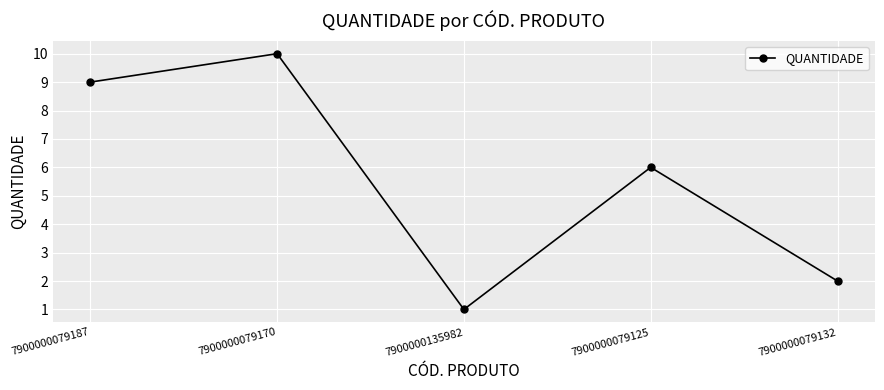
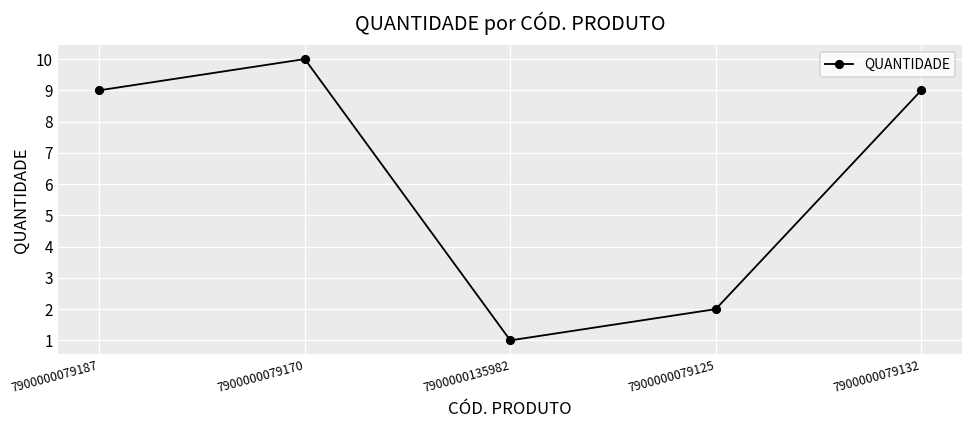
7900000079125: 6 -> 2
7900000079132: 2 -> 9
